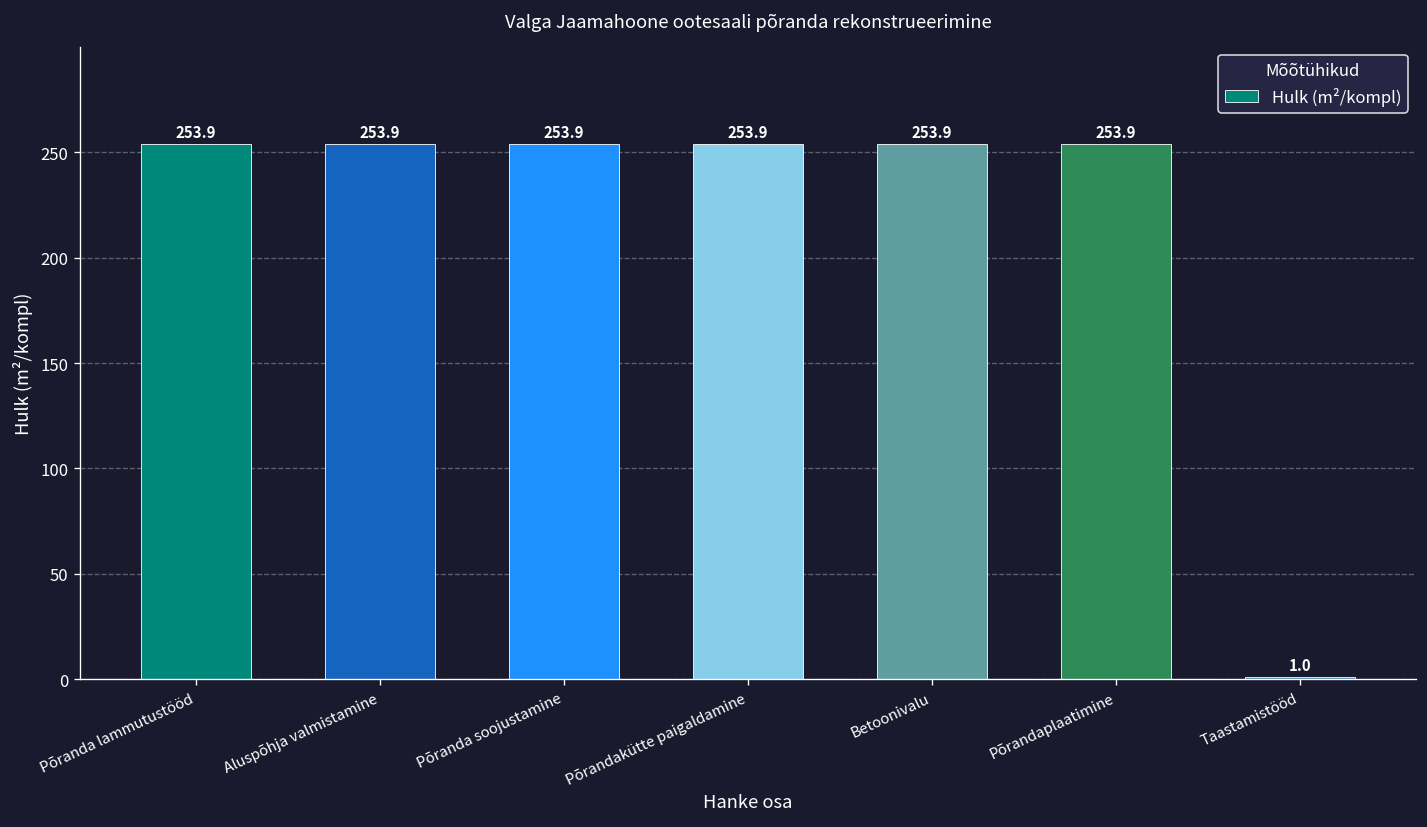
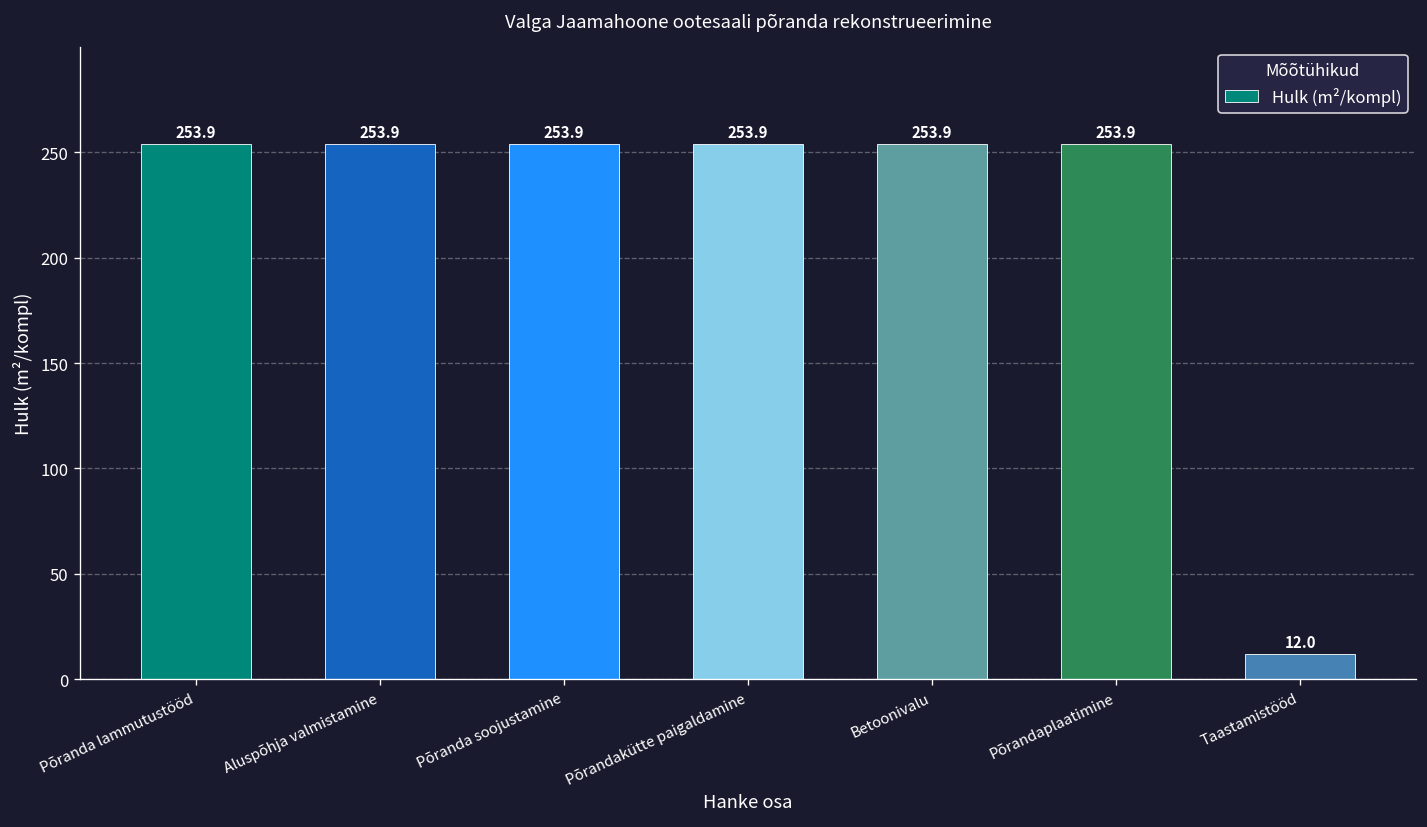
Taastamistööd: 1.0 -> 12.0
